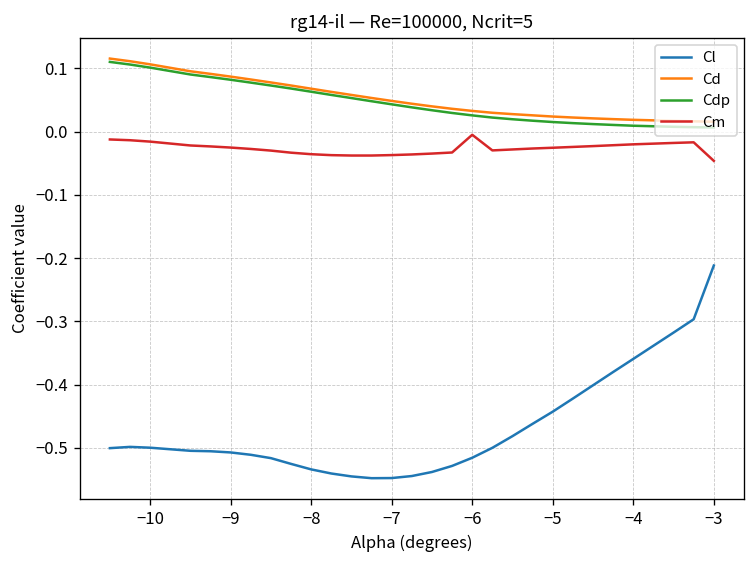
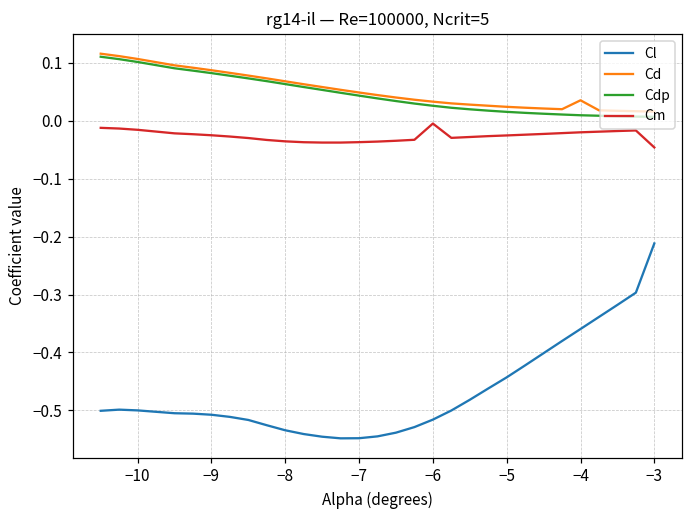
Cd, −4: 0.02 -> 0.04
